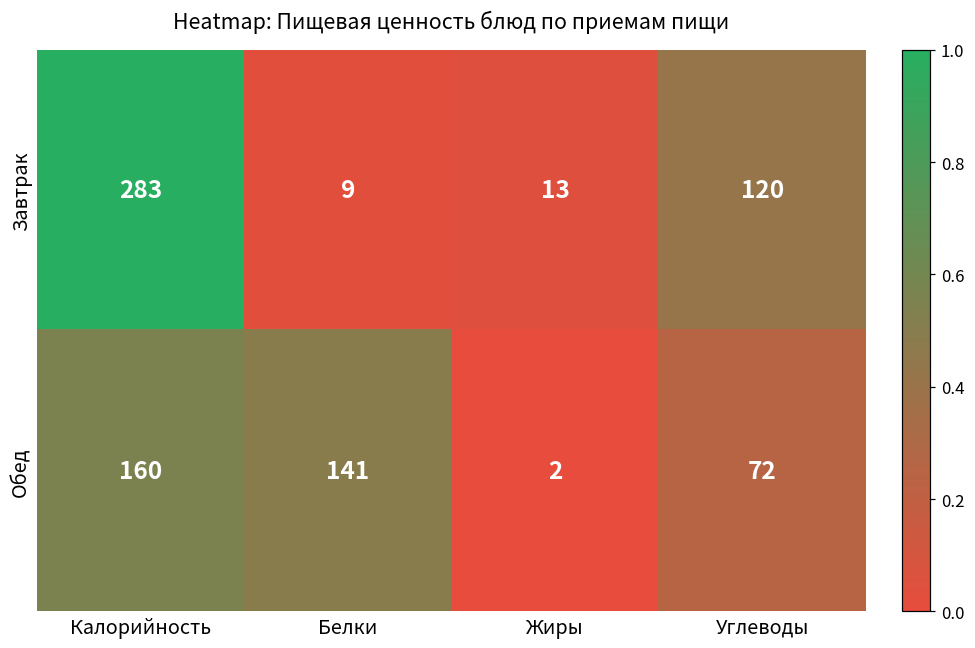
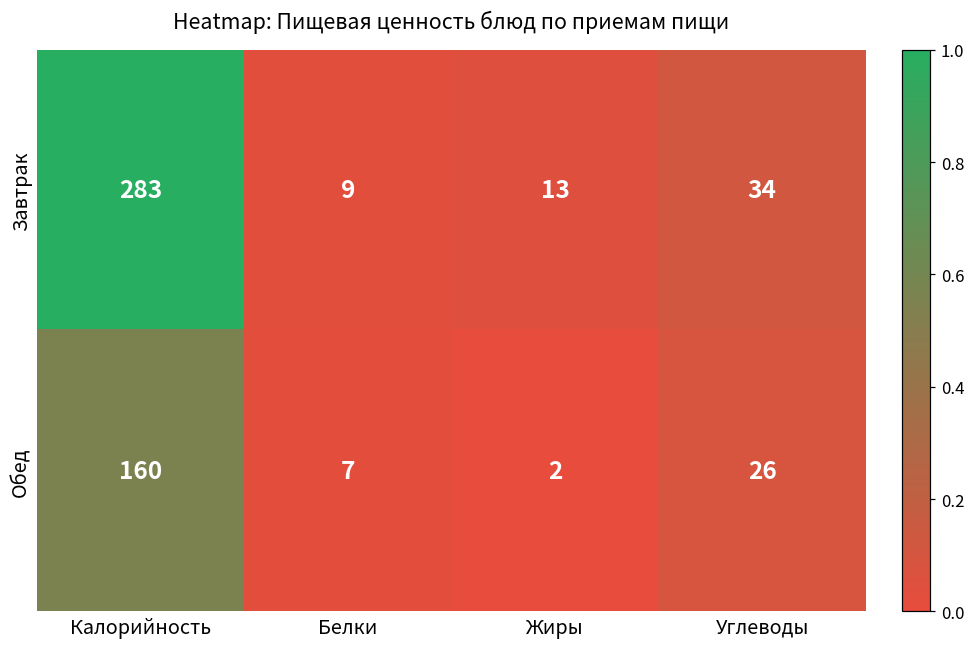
Завтрак, Углеводы: 120 -> 34
Обед, Белки: 141 -> 7
Обед, Углеводы: 72 -> 26
